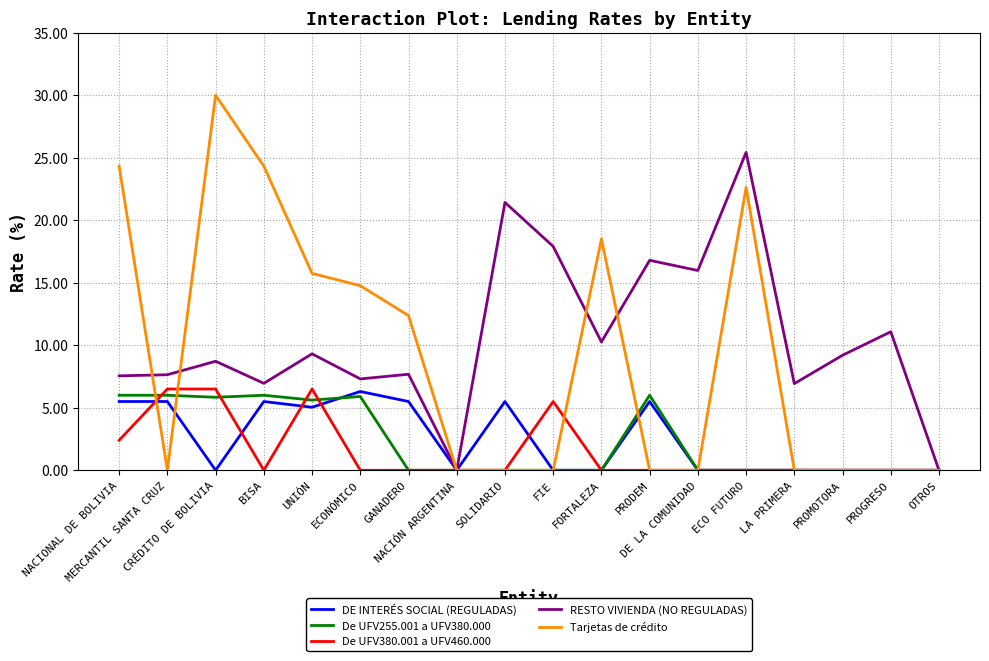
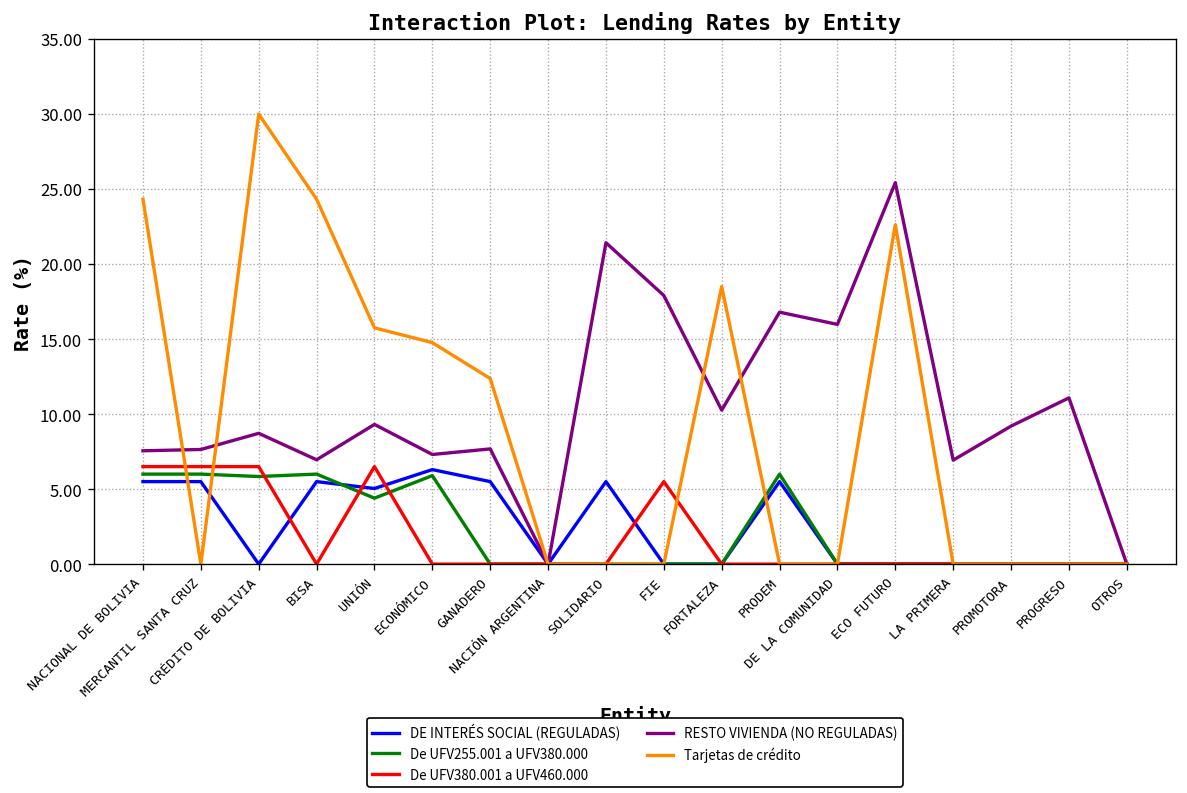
De UFV380.001 a UFV460.000, NACIONAL DE BOLIVIA: 2.4 -> 6.5
De UFV255.001 a UFV380.000, UNIÓN: 5.6 -> 4.4
